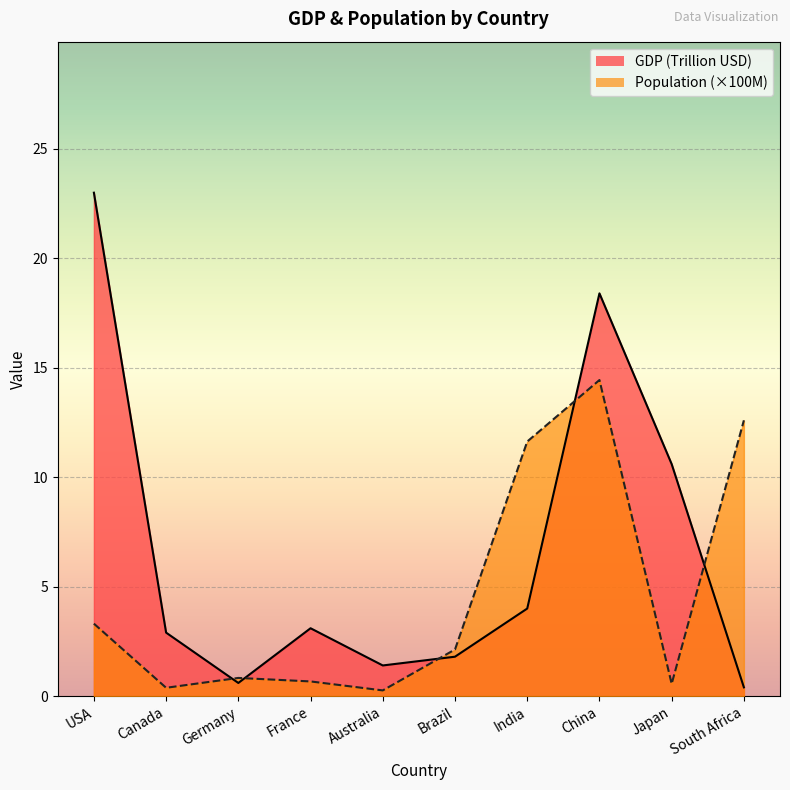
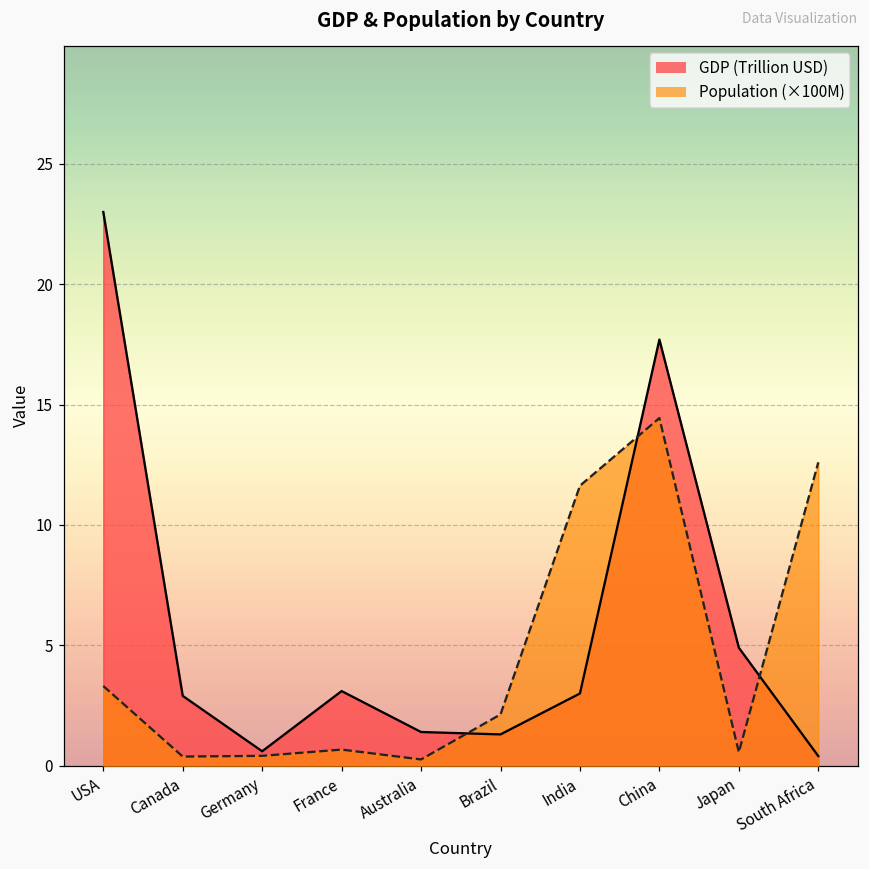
Population (×100M), Germany: 0.8 -> 0.4
GDP (Trillion USD), Brazil: 1.8 -> 1.3
GDP (Trillion USD), India: 4 -> 3
GDP (Trillion USD), China: 18.4 -> 17.7
GDP (Trillion USD), Japan: 10.6 -> 4.9
